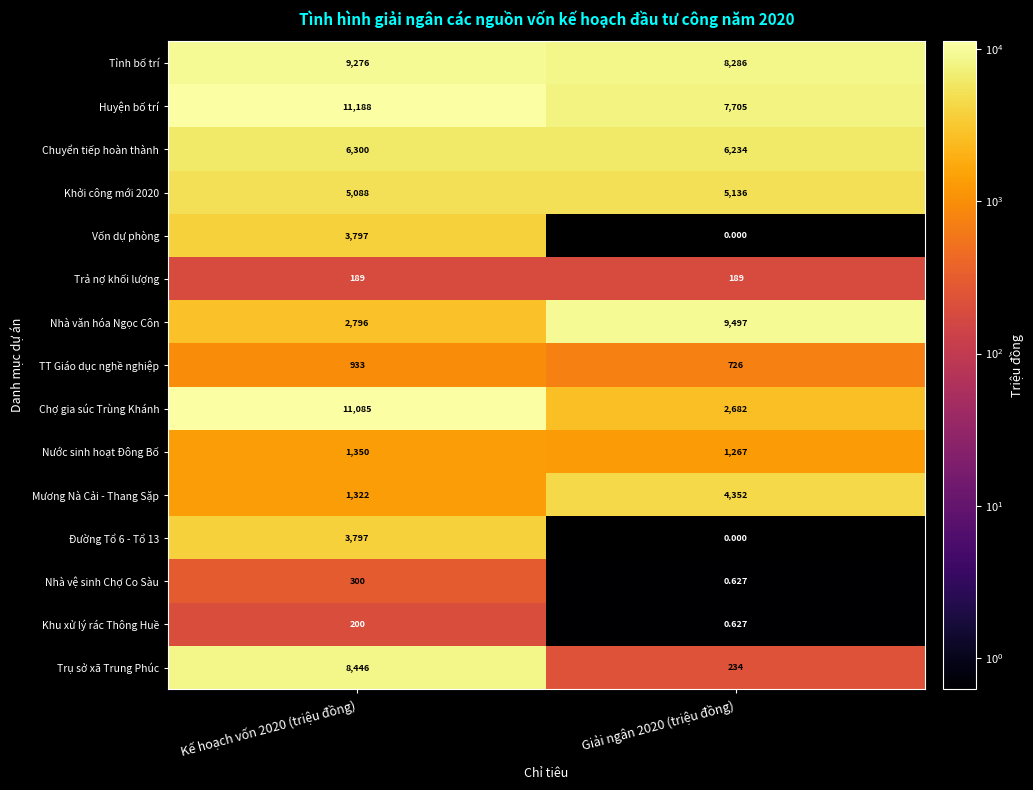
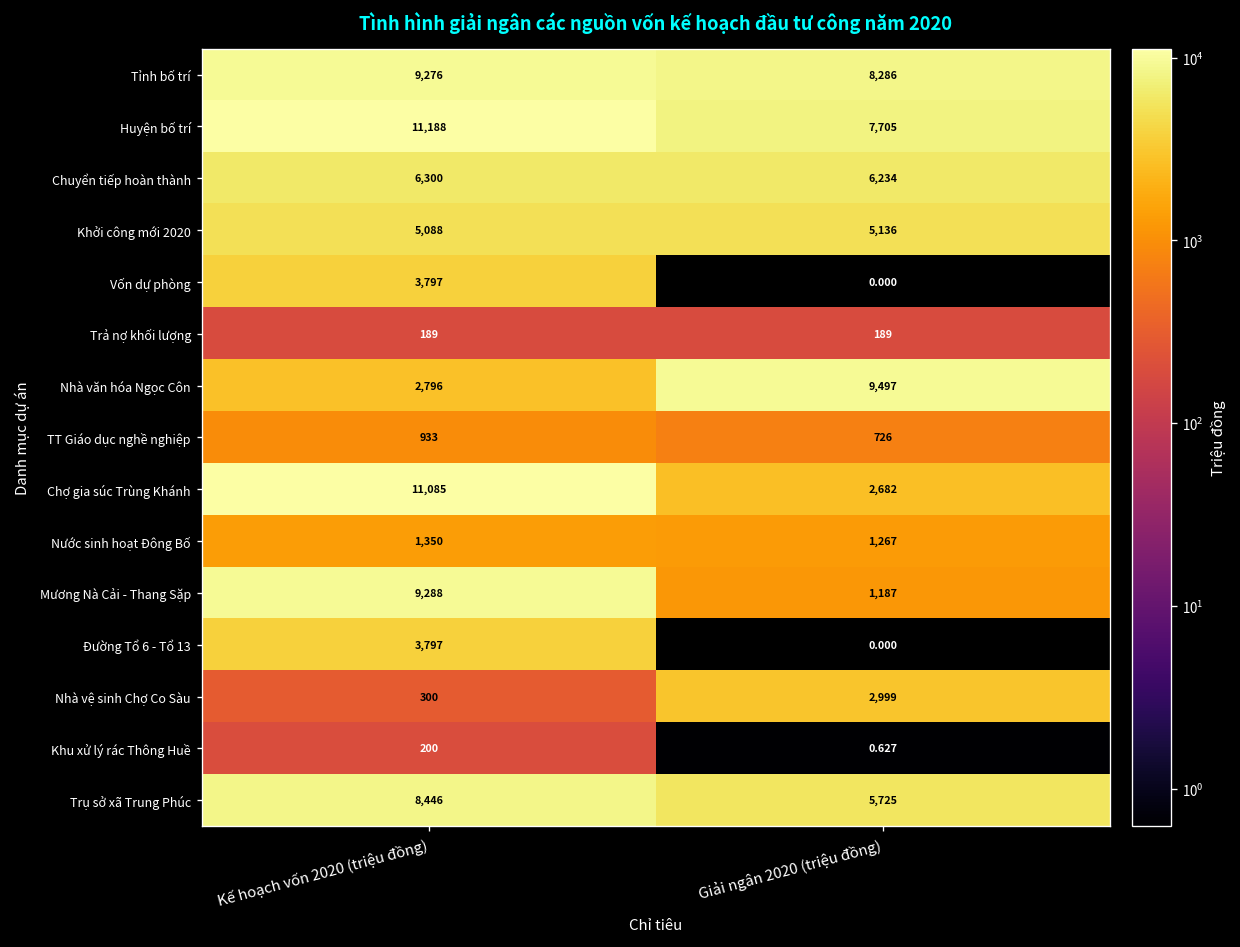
Mương Nà Cải - Thang Sặp, Kế hoạch vốn 2020 (triệu đồng): 1,322 -> 9,288
Mương Nà Cải - Thang Sặp, Giải ngân 2020 (triệu đồng): 4,352 -> 1,187
Nhà vệ sinh Chợ Co Sàu, Giải ngân 2020 (triệu đồng): 0.627 -> 2,999
Trụ sở xã Trung Phúc, Giải ngân 2020 (triệu đồng): 234 -> 5,725
